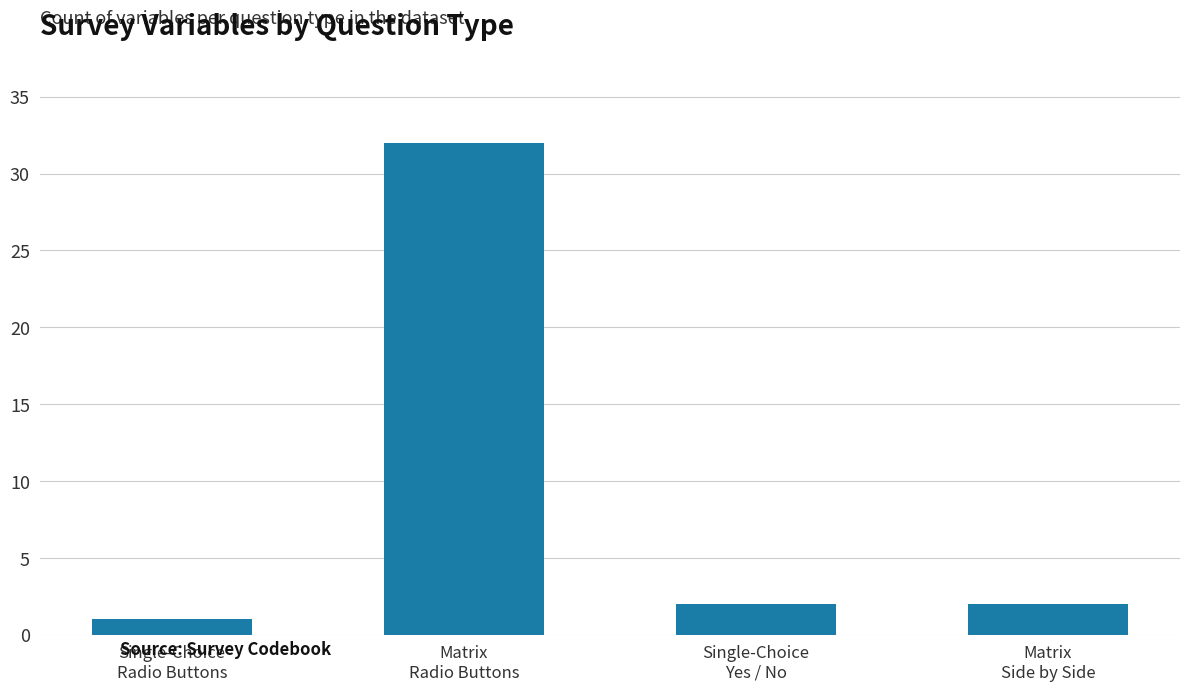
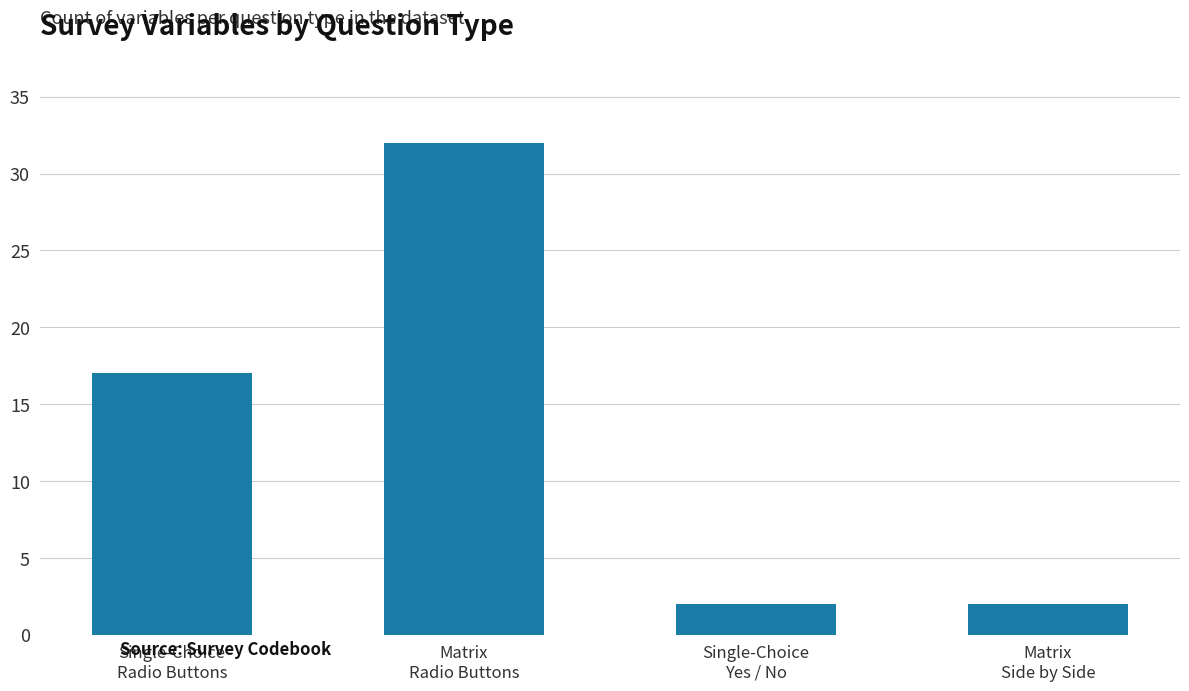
Single-Choice Radio Buttons: 1 -> 17
